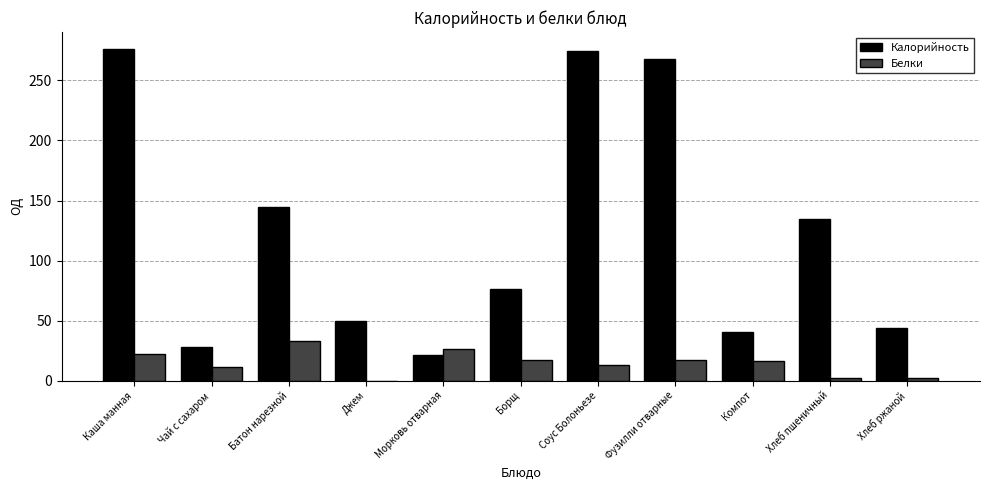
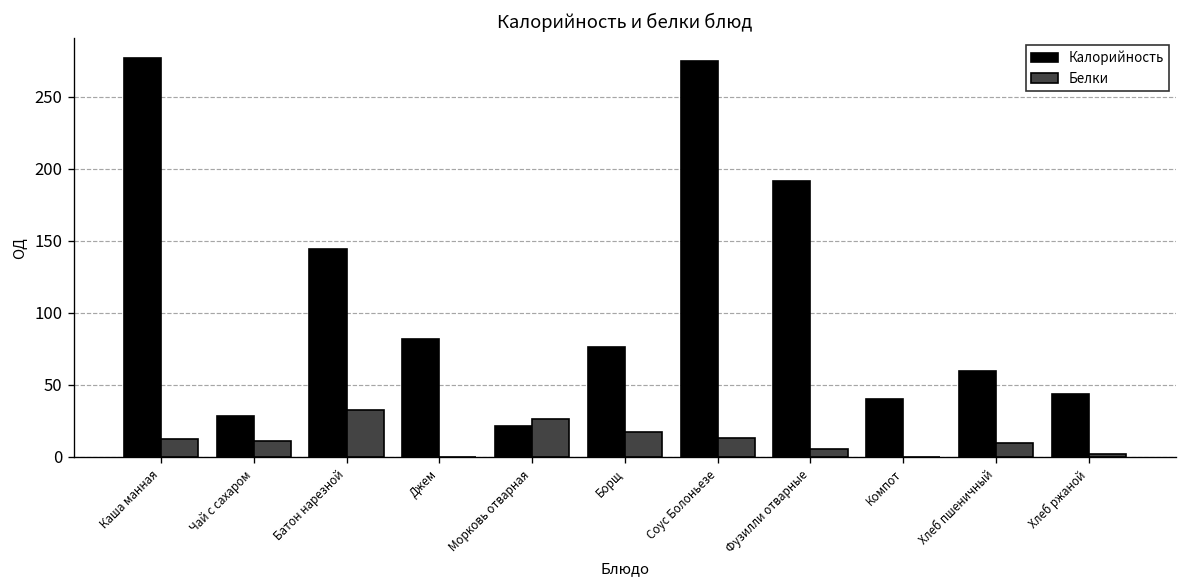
Белки, Каша манная: 23 -> 12
Калорийность, Джем: 50 -> 82
Калорийность, Фузилли отварные: 268 -> 191
Белки, Фузилли отварные: 17 -> 6
Белки, Компот: 17 -> 0
Калорийность, Хлеб пшеничный: 135 -> 60
Белки, Хлеб пшеничный: 2 -> 10
